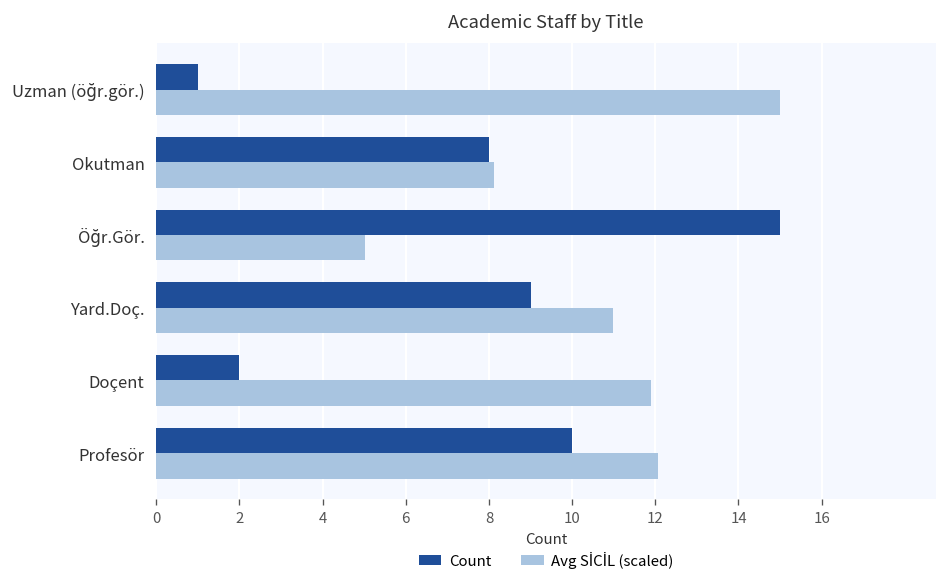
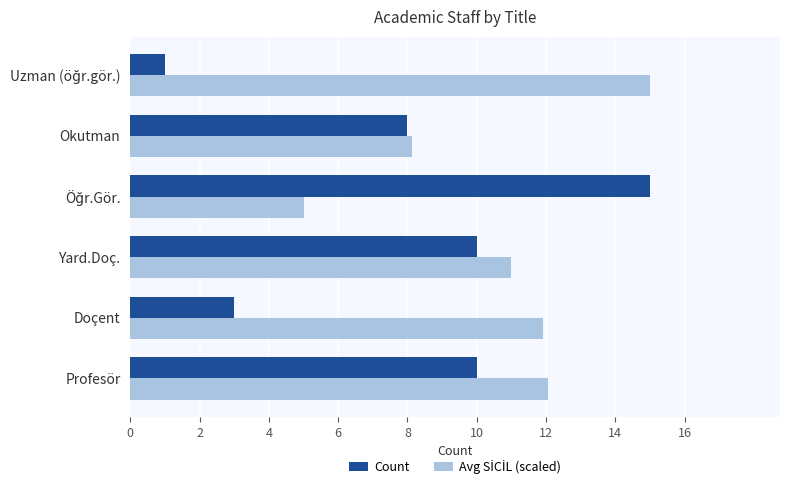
Count, Yard.Doç.: 9 -> 10
Count, Doçent: 2 -> 3
